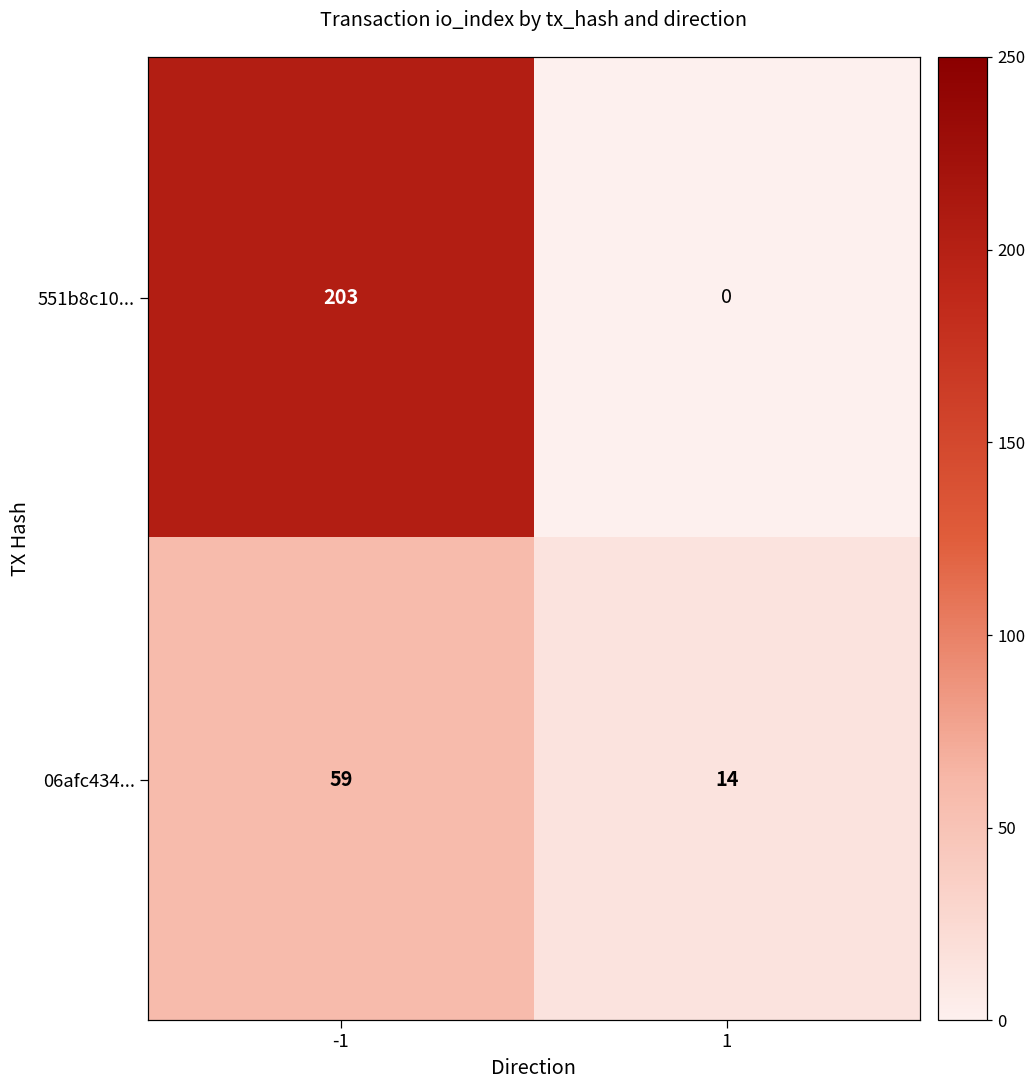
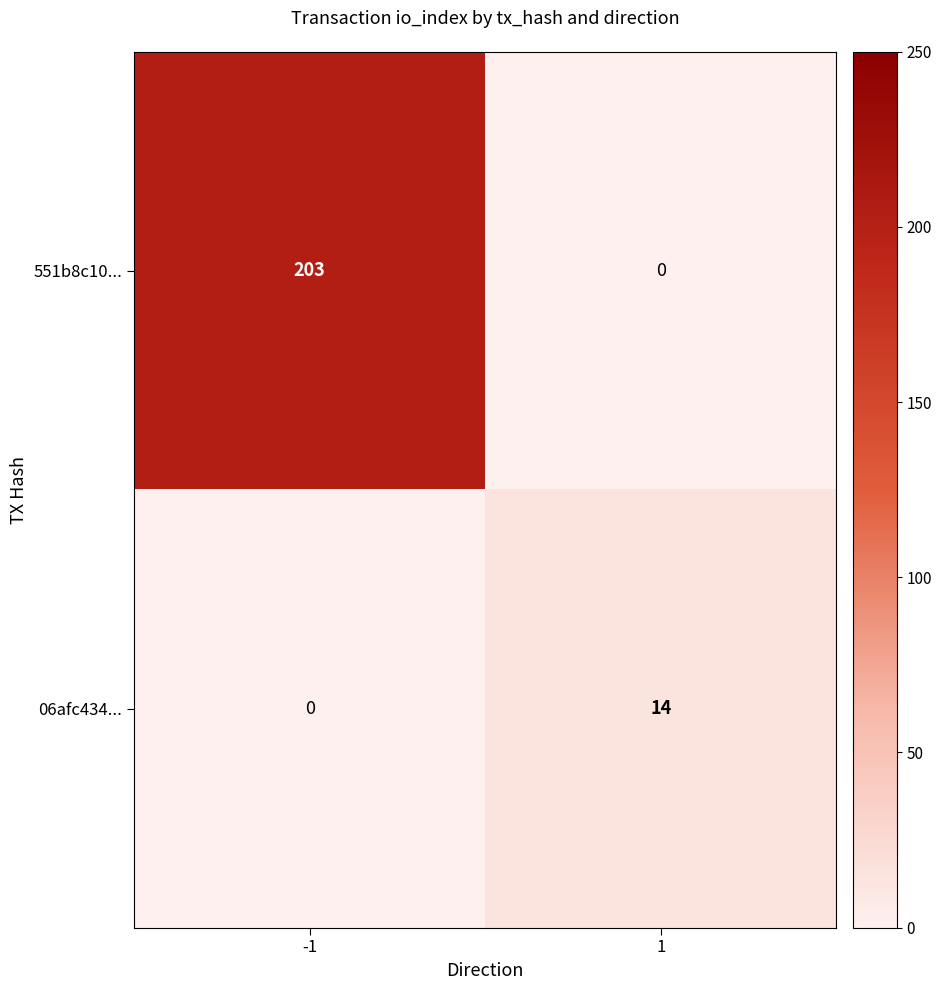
06afc434..., -1: 59 -> 0
